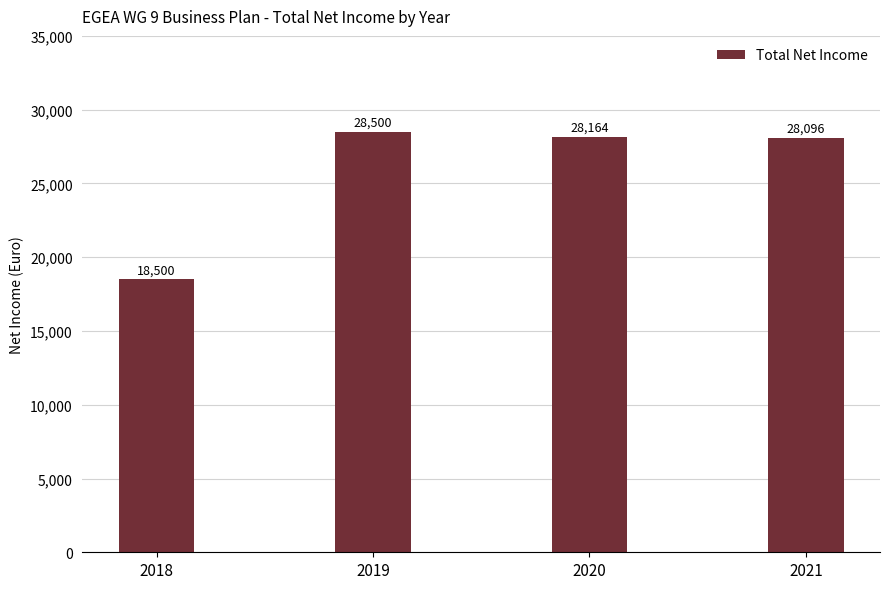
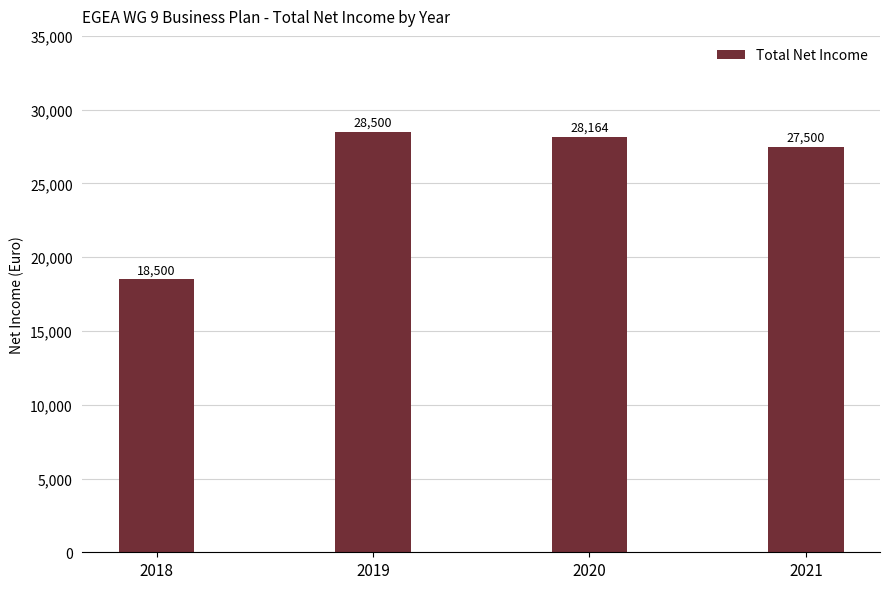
2021: 28,096 -> 27,500
